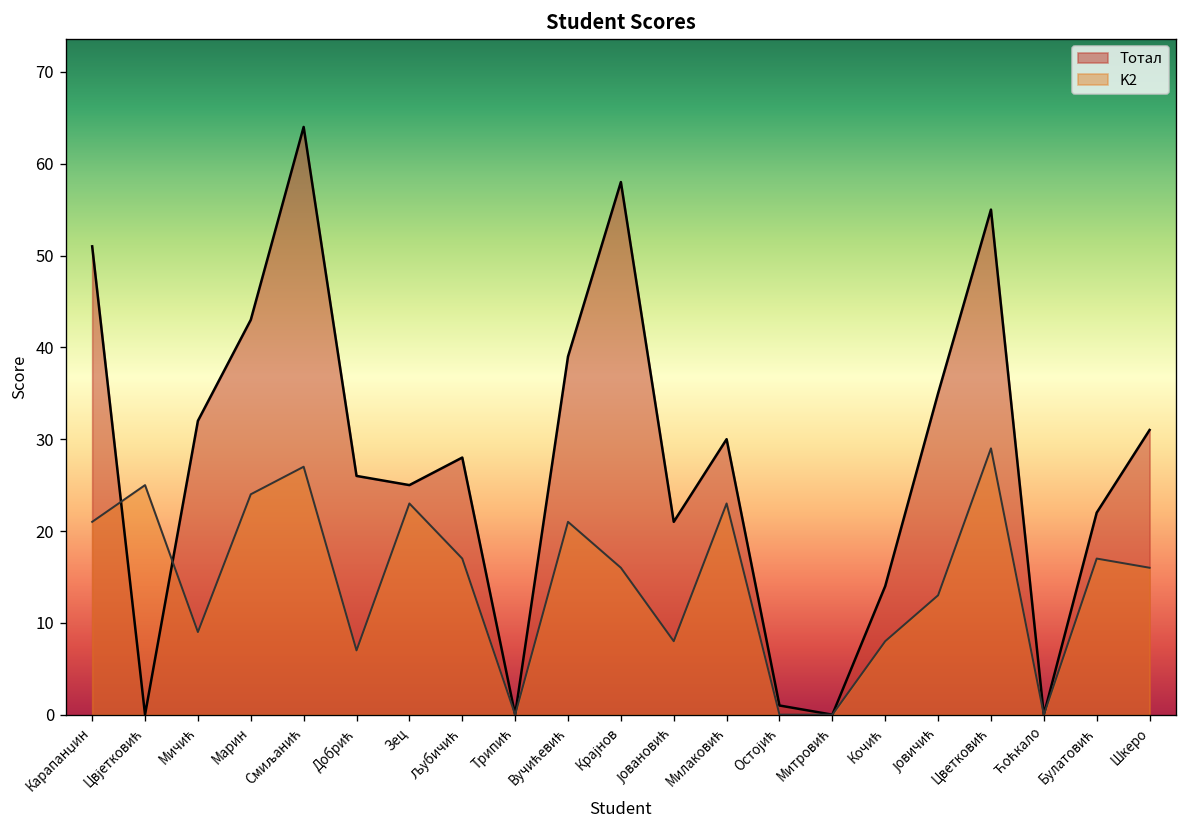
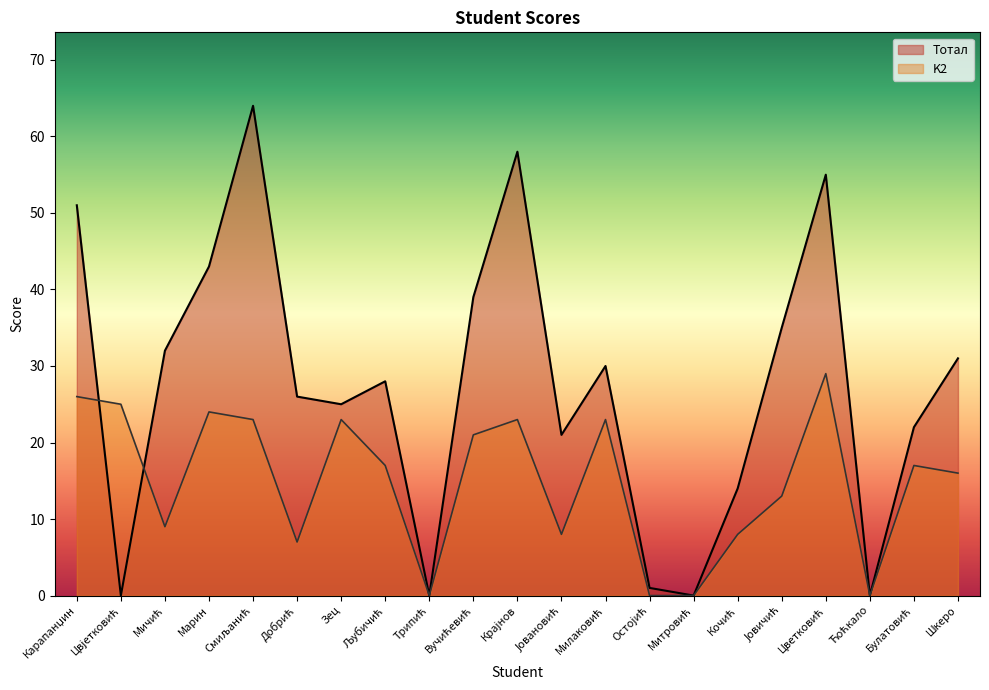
K2, Карапанџин: 21 -> 26
K2, Смиљанић: 27 -> 23
K2, Крајнов: 16 -> 23
